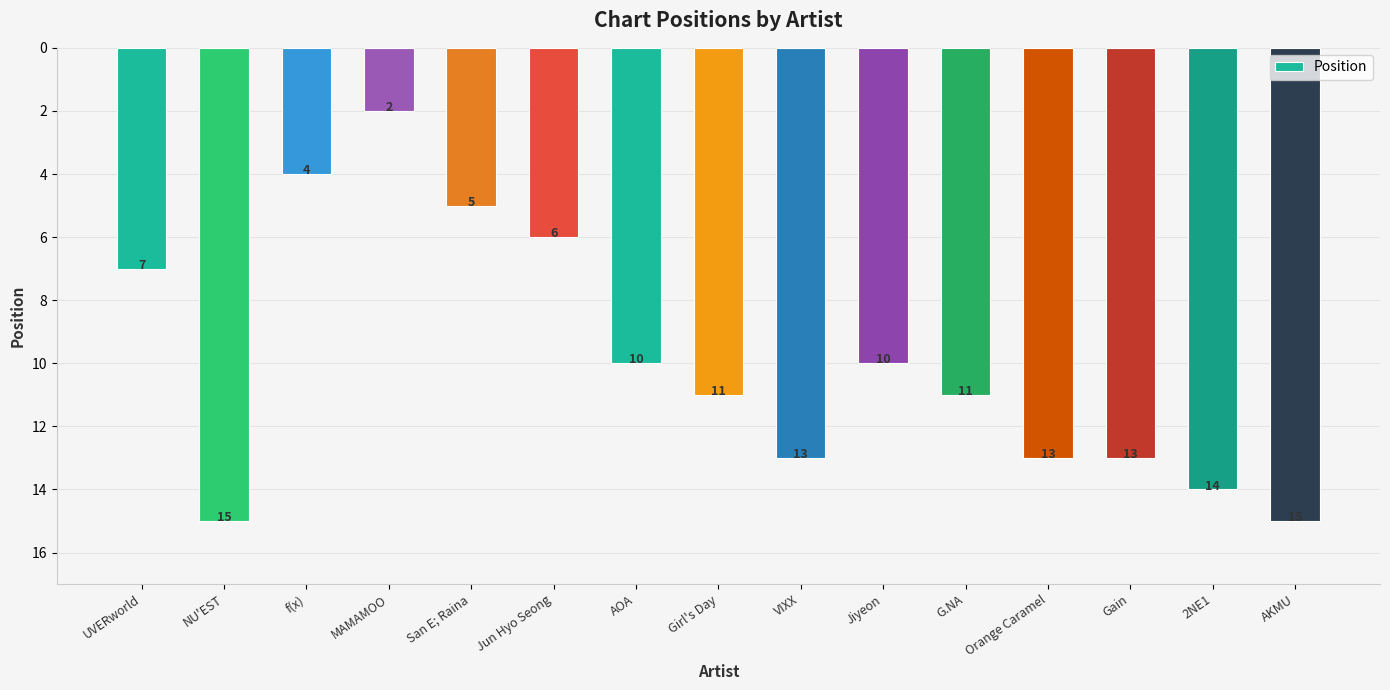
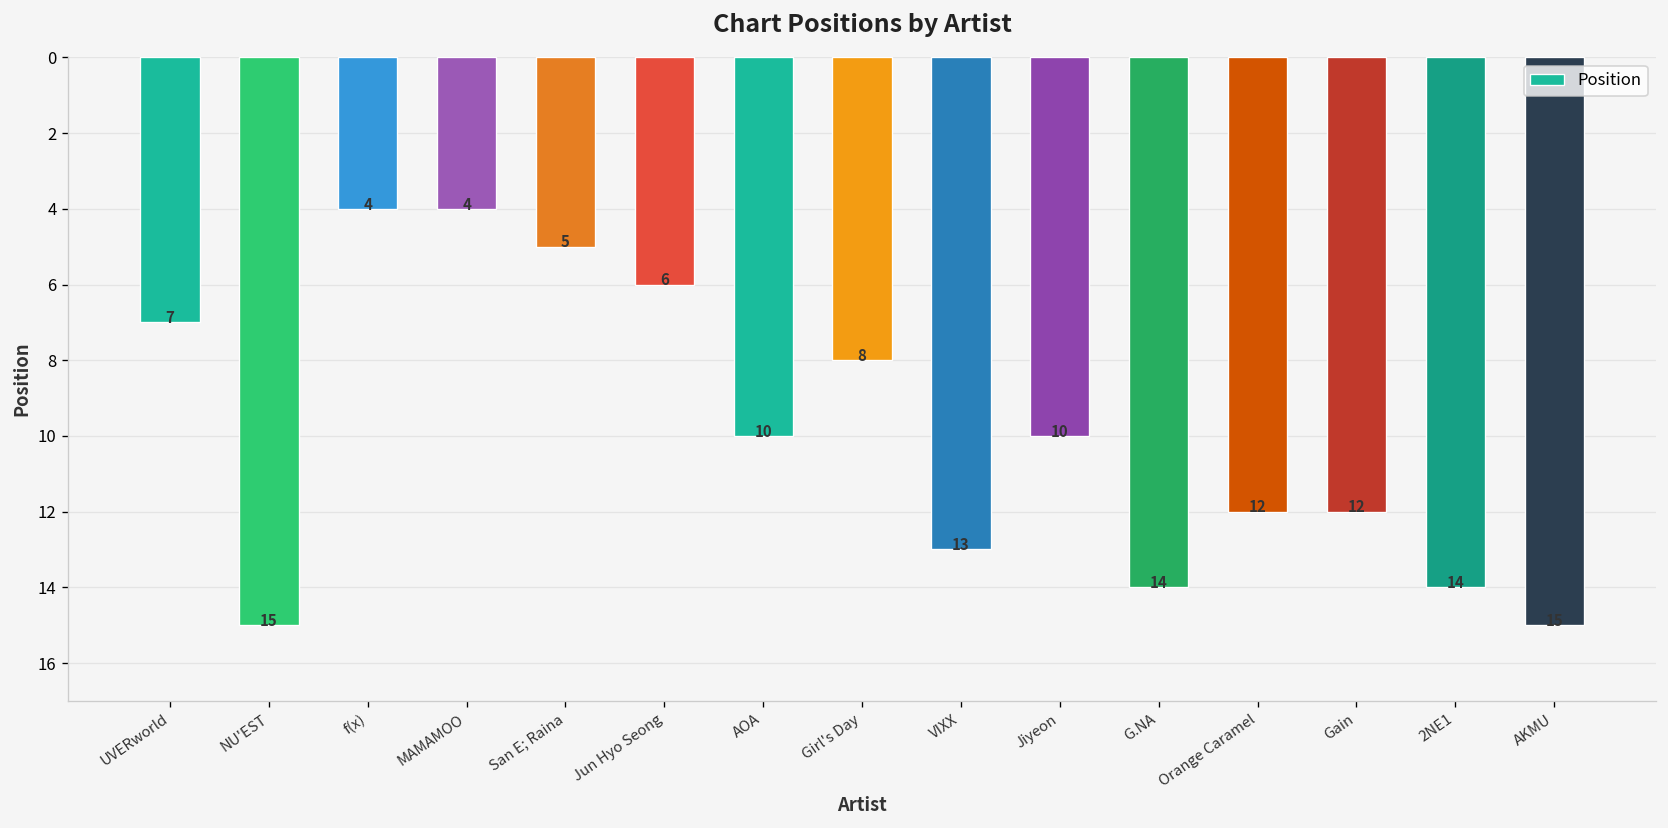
MAMAMOO: 2 -> 4
Girl's Day: 11 -> 8
G.NA: 11 -> 14
Orange Caramel: 13 -> 12
Gain: 13 -> 12
